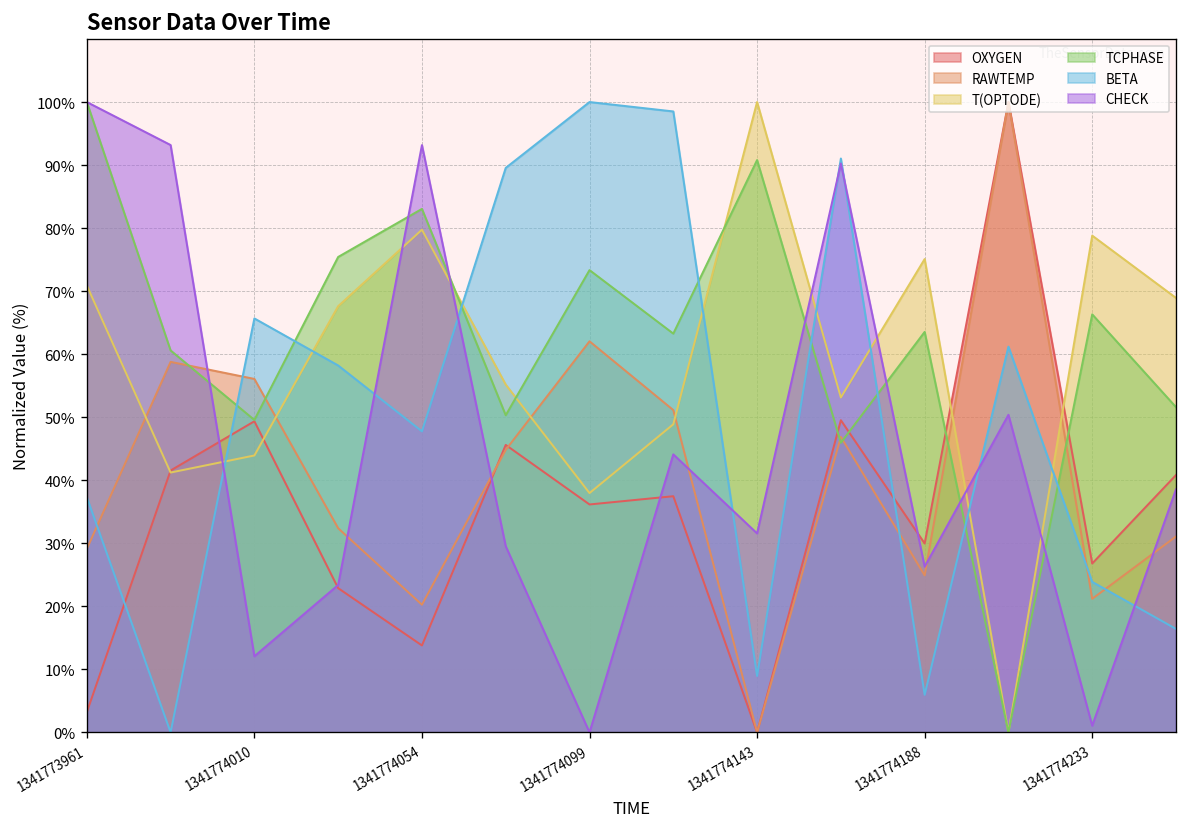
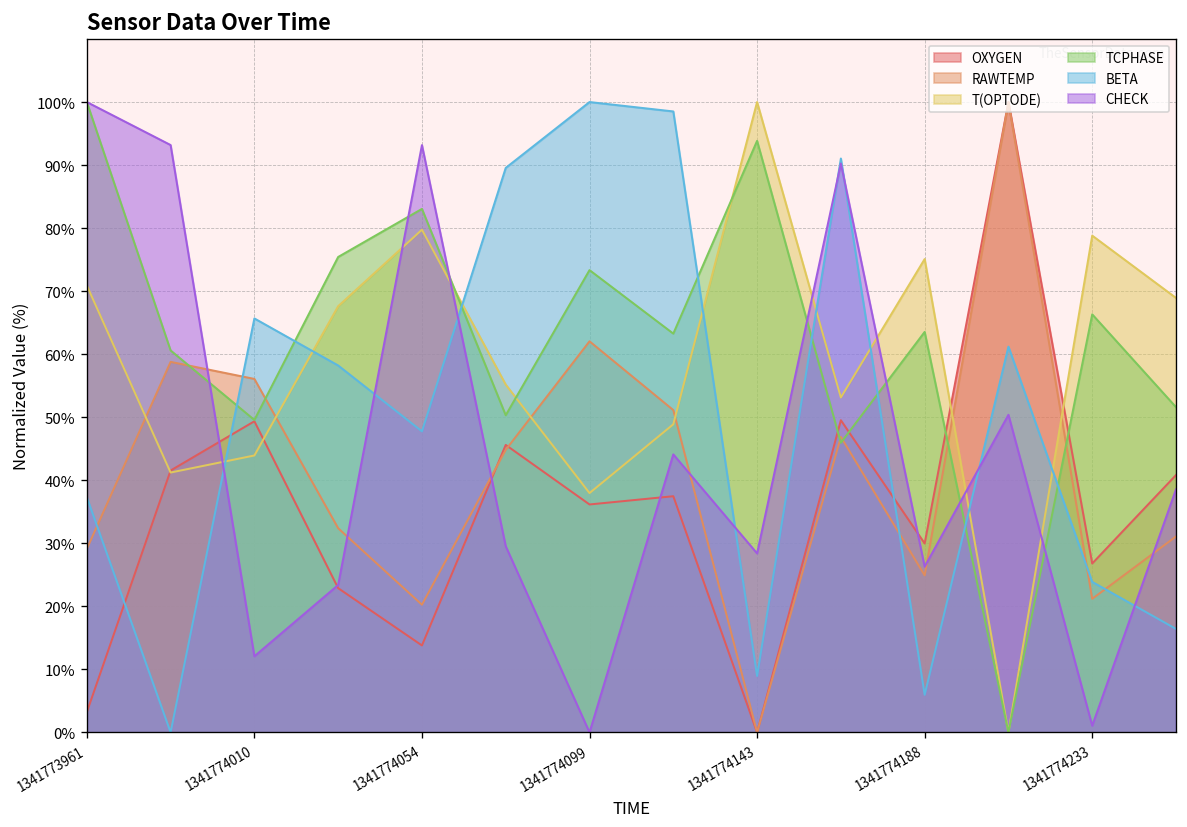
TCPHASE, 1341774143: 91% -> 94%
CHECK, 1341774143: 32% -> 28%
